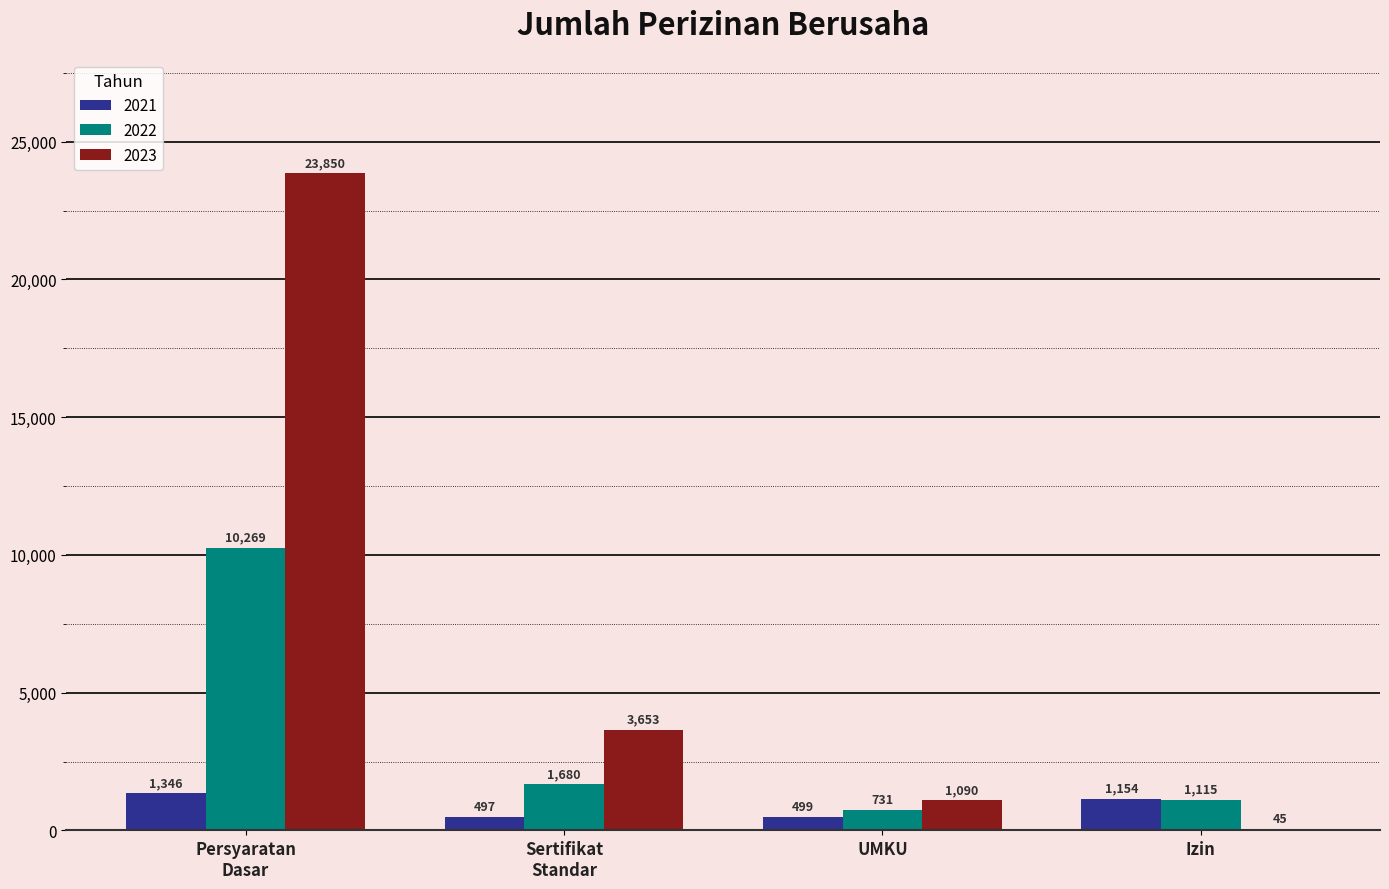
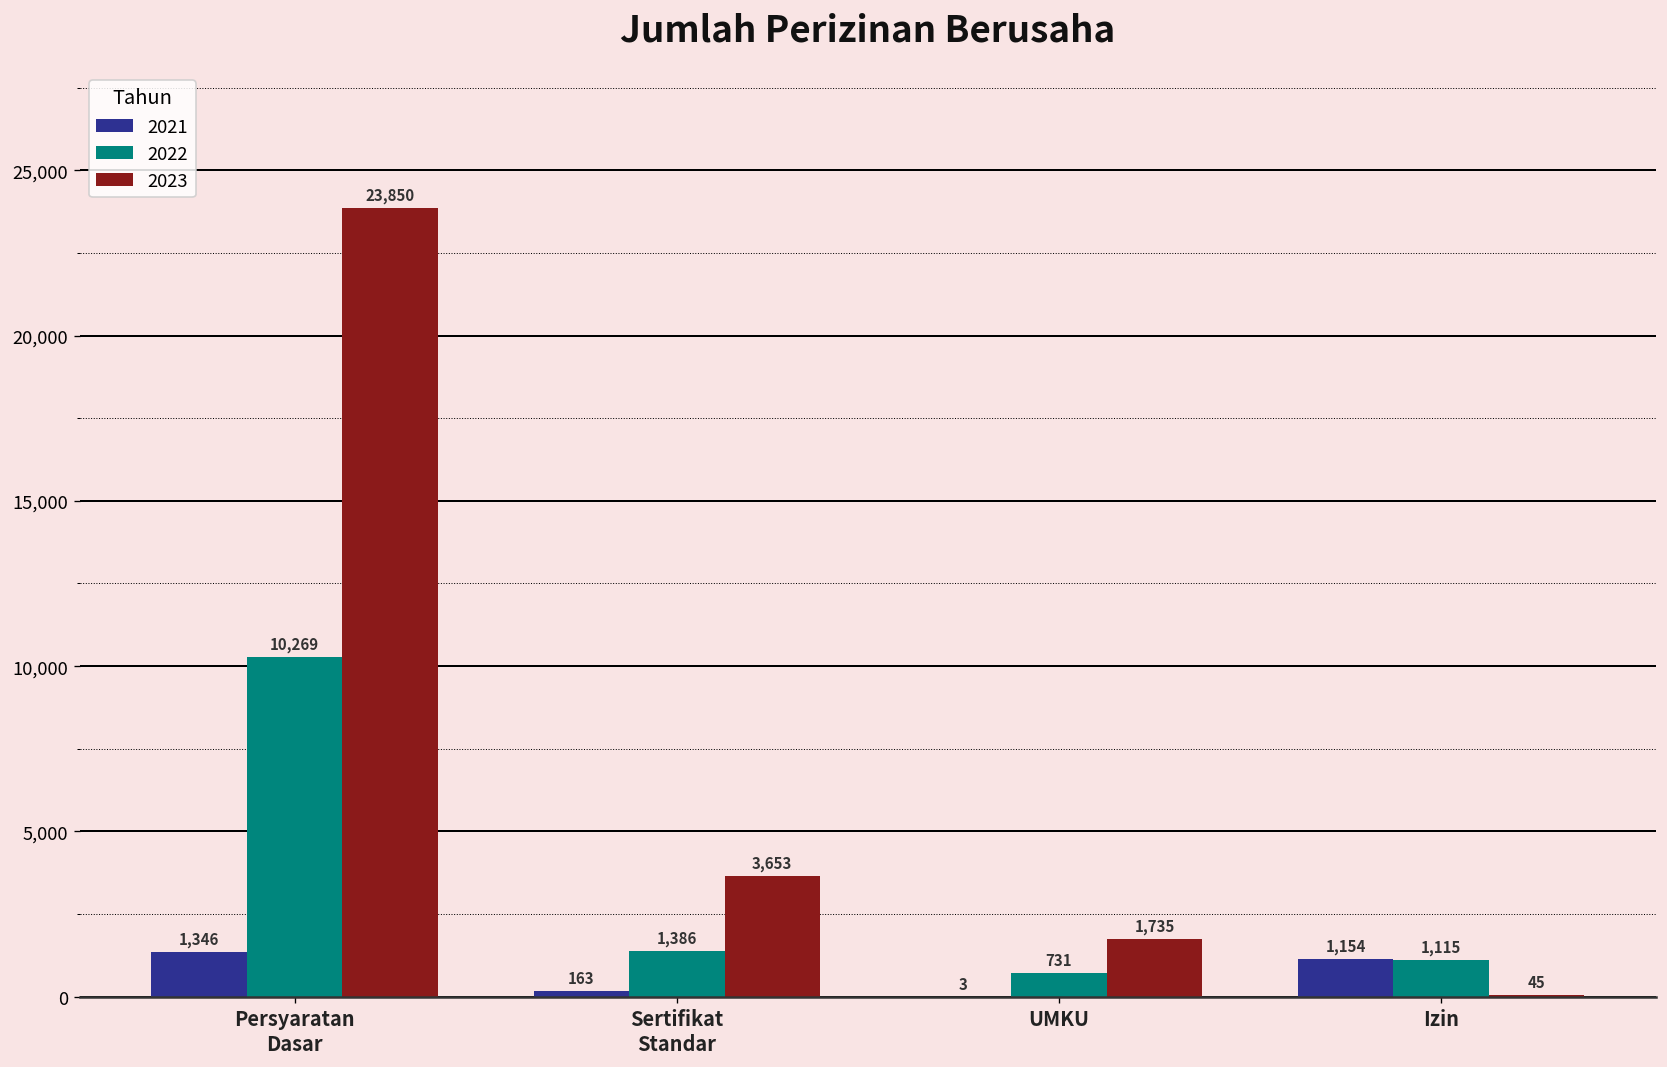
2021, Sertifikat Standar: 497 -> 163
2022, Sertifikat Standar: 1,680 -> 1,386
2021, UMKU: 499 -> 3
2023, UMKU: 1,090 -> 1,735
